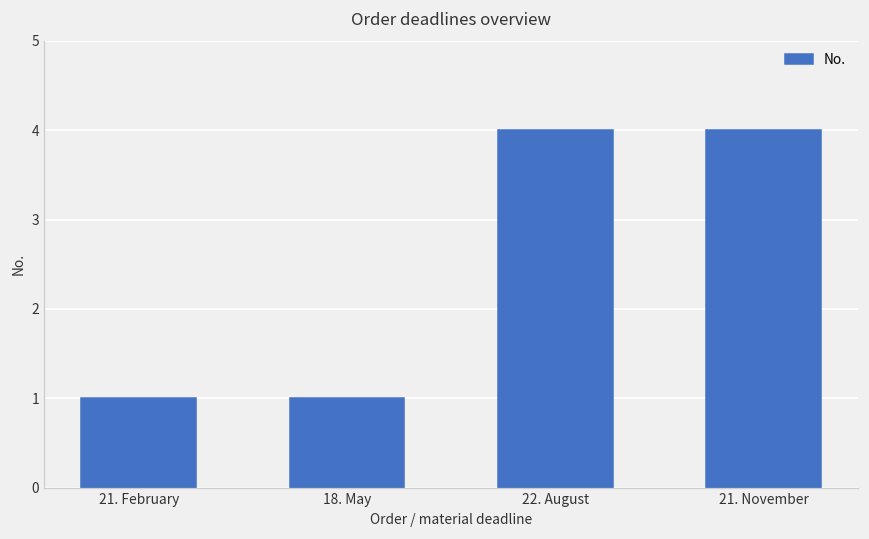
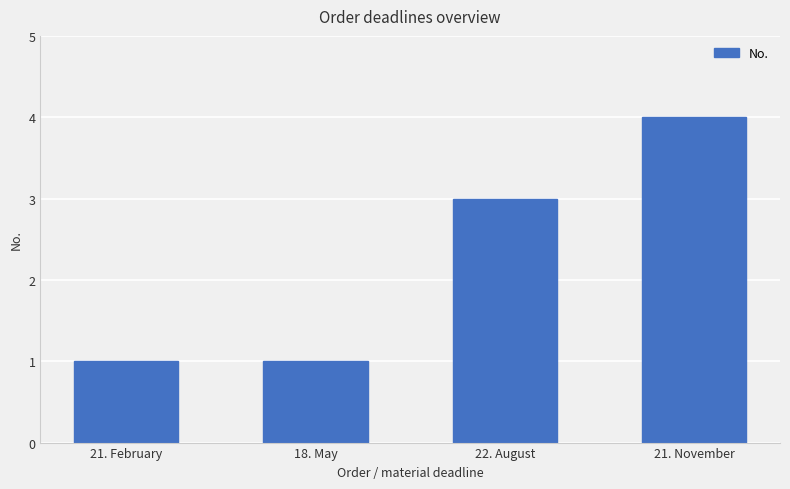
22. August: 4 -> 3
